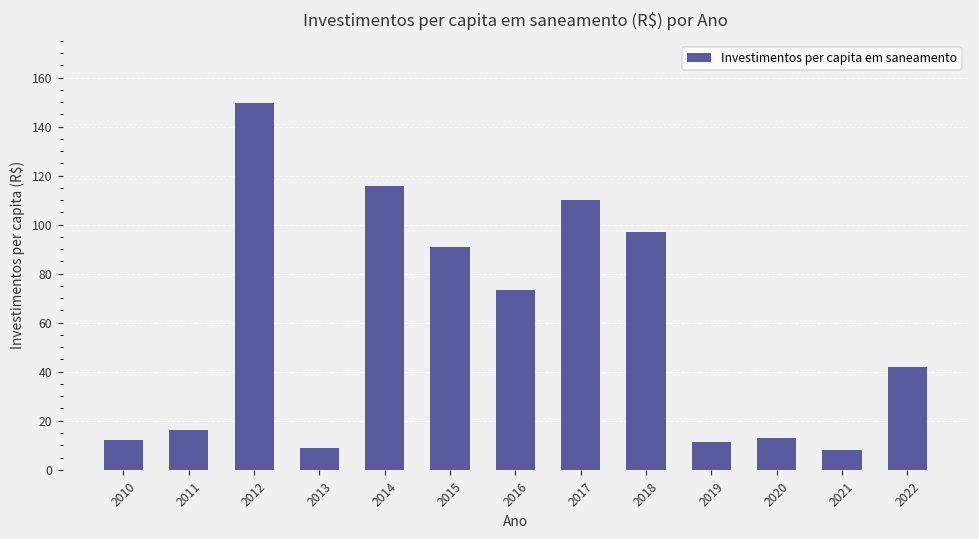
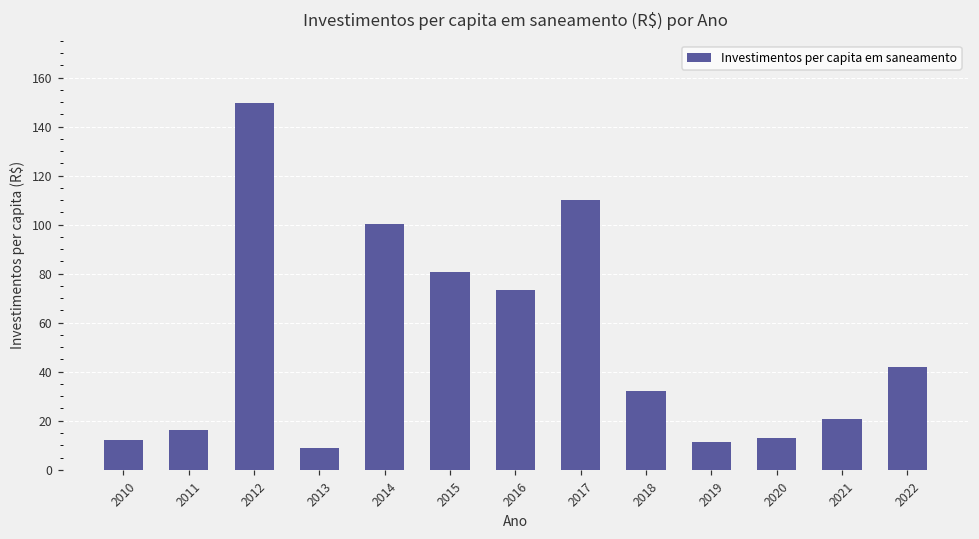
2014: 116 -> 100
2015: 91 -> 81
2018: 97 -> 32
2021: 8 -> 21
